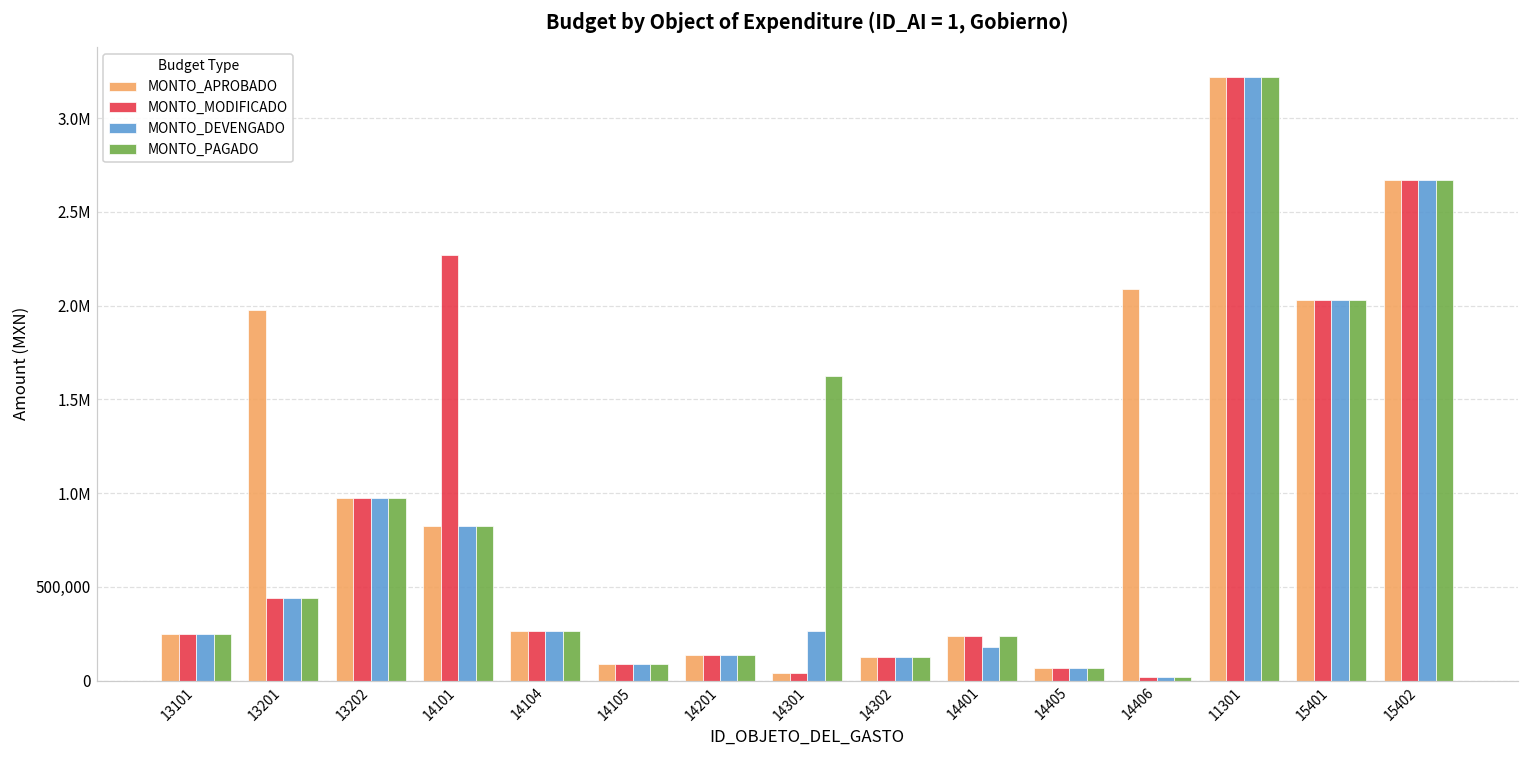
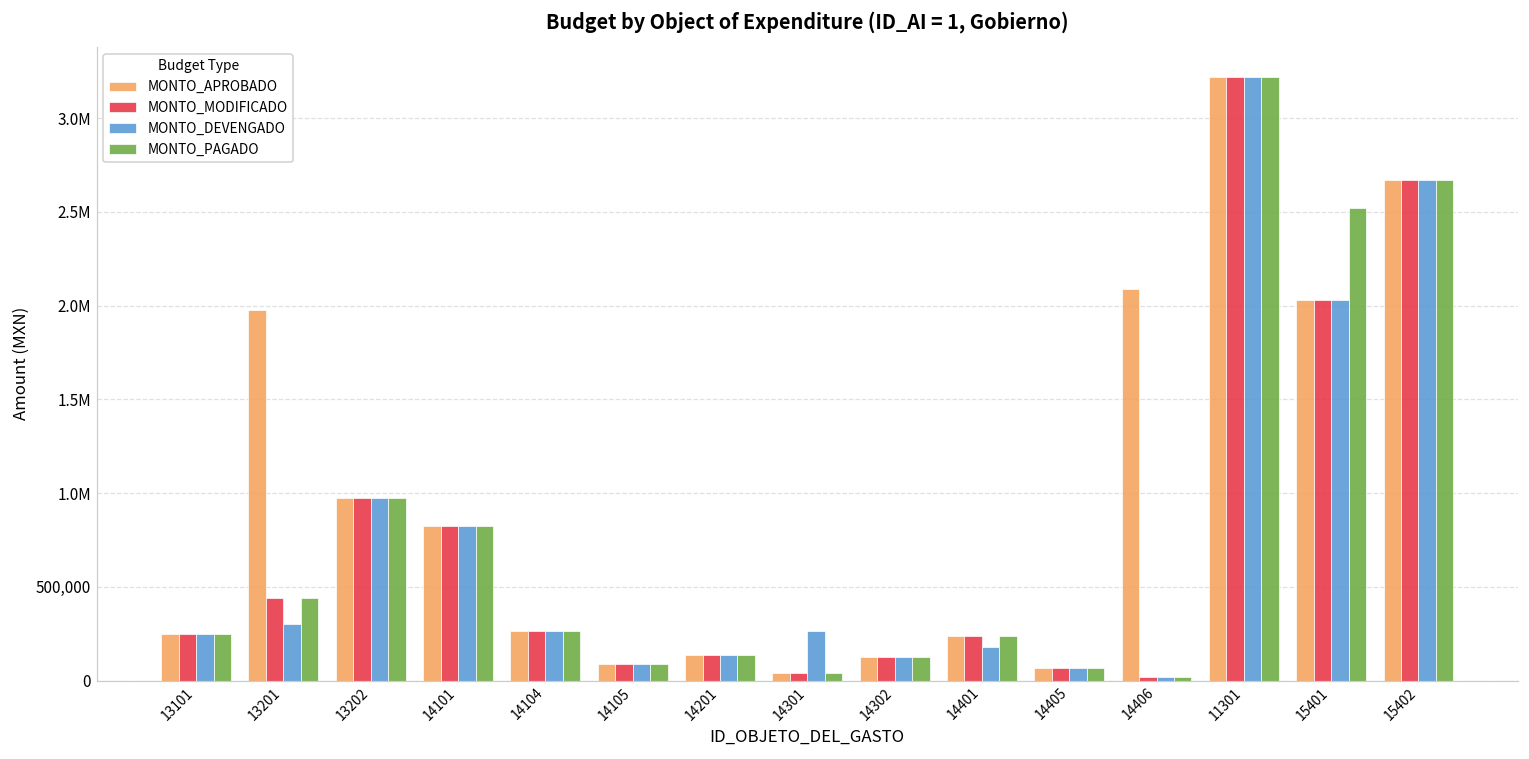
MONTO_DEVENGADO, 13201: 440,000 -> 300,000
MONTO_MODIFICADO, 14101: 2,270,000 -> 830,000
MONTO_PAGADO, 14301: 1,630,000 -> 40,000
MONTO_PAGADO, 15401: 2,030,000 -> 2,520,000
